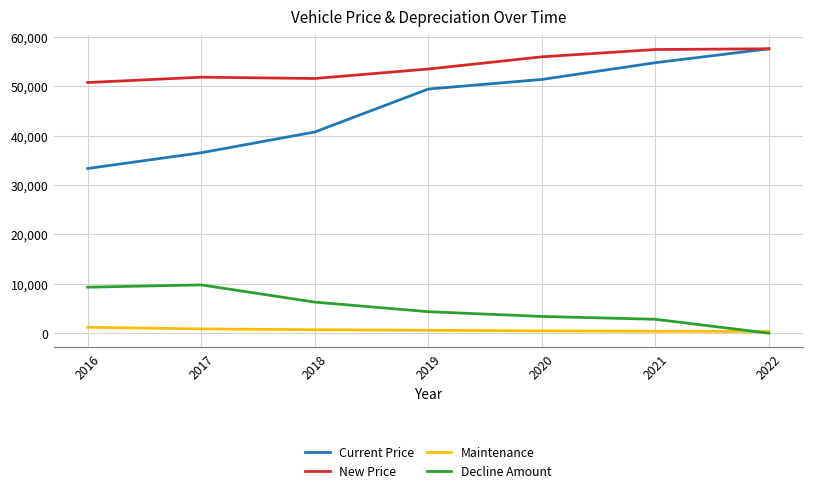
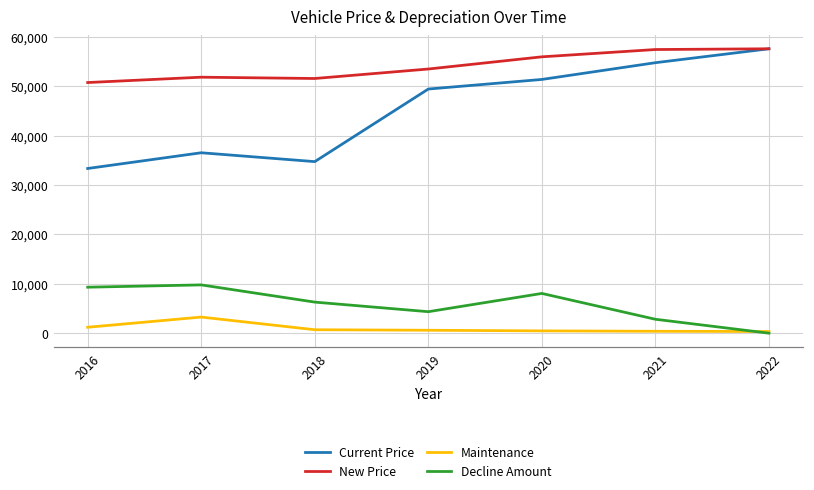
Maintenance, 2017: 1,000 -> 3,000
Current Price, 2018: 41,000 -> 35,000
Decline Amount, 2020: 3,000 -> 8,000
